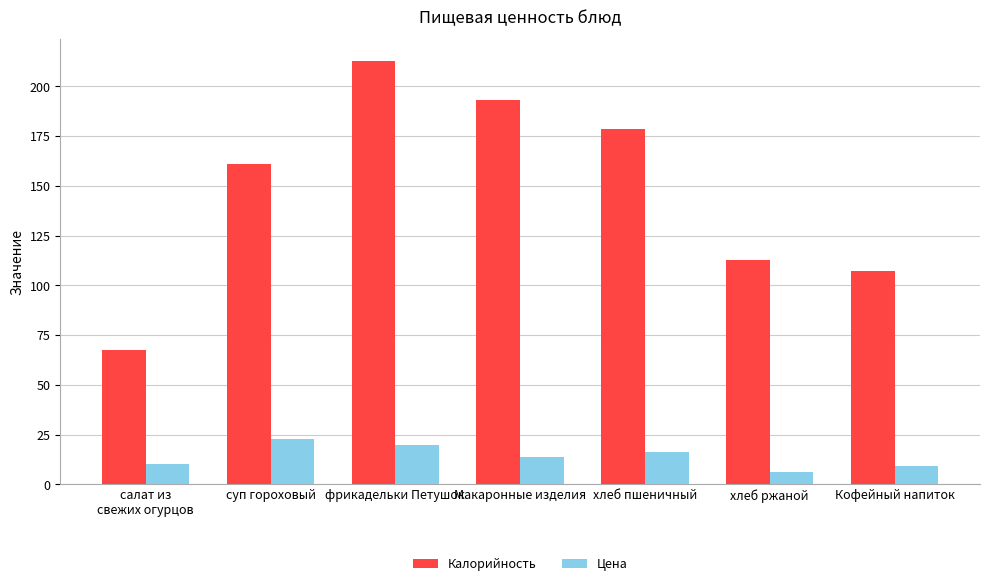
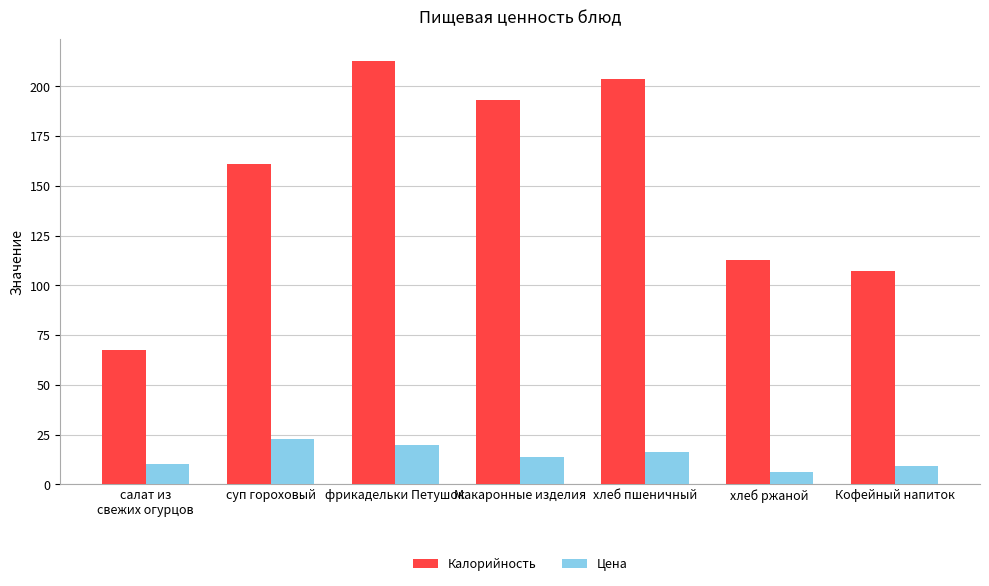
Калорийность, хлеб пшеничный: 178 -> 204
